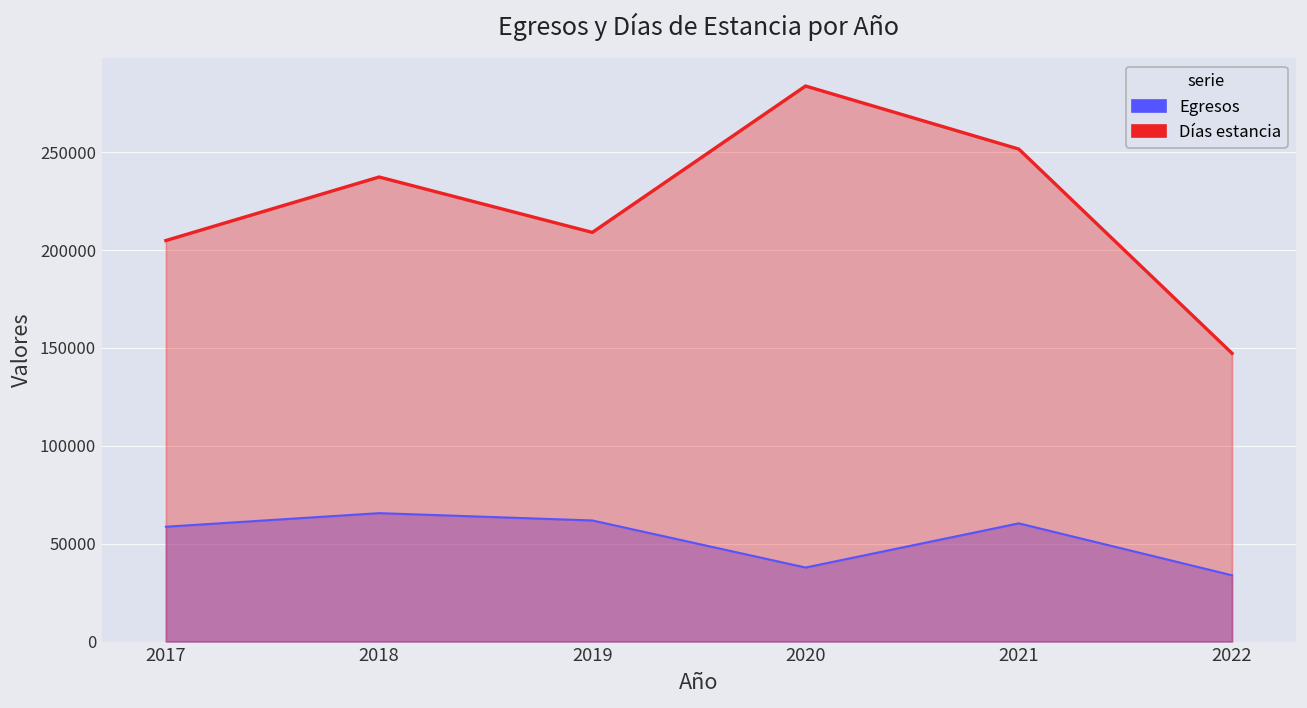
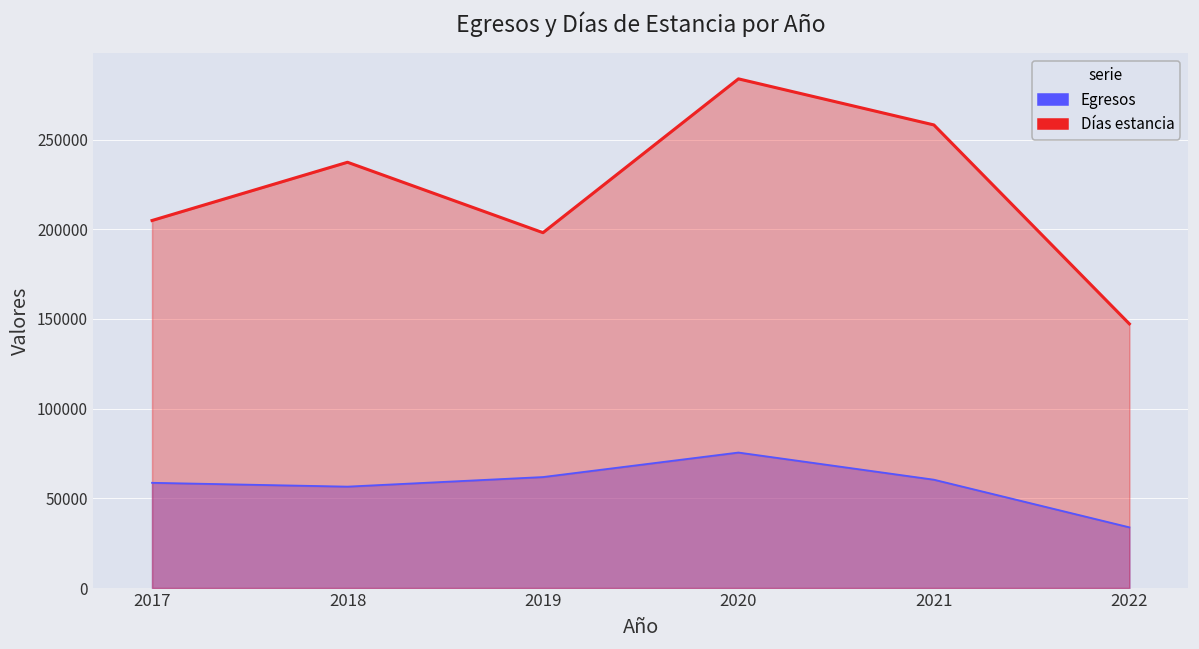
Egresos, 2018: 66000 -> 57000
Días estancia, 2019: 209000 -> 198000
Egresos, 2020: 38000 -> 76000
Días estancia, 2021: 252000 -> 258000
